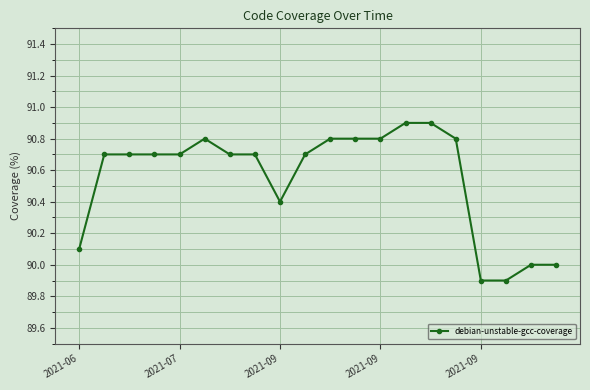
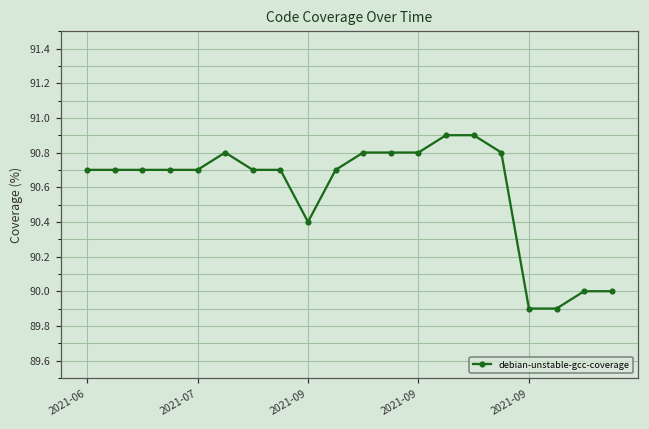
2021-06: 90.1 -> 90.7
